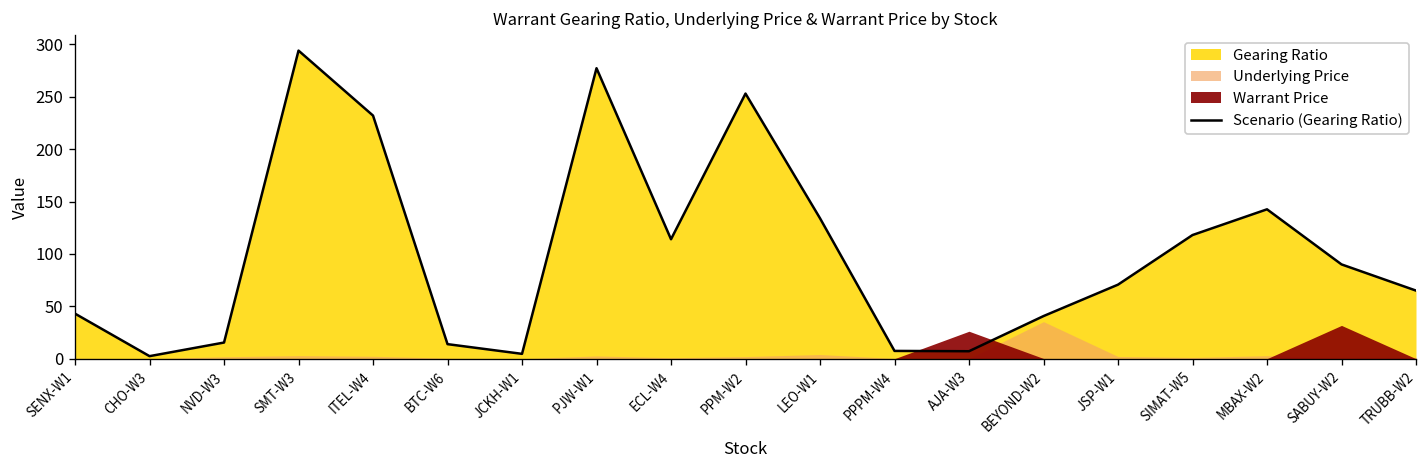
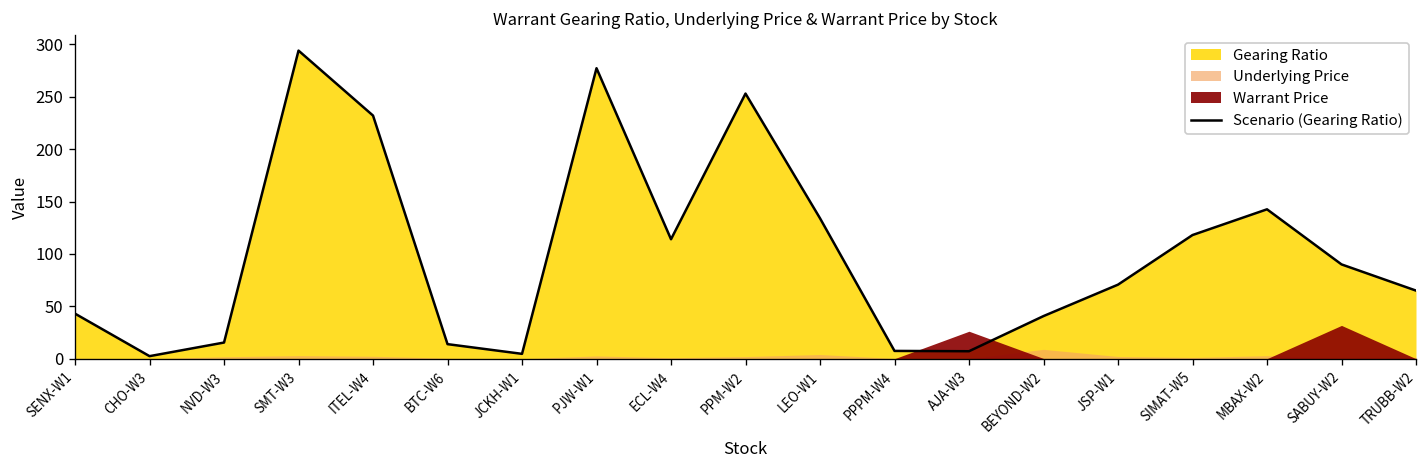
Underlying Price, BEYOND-W2: 40 -> 10
